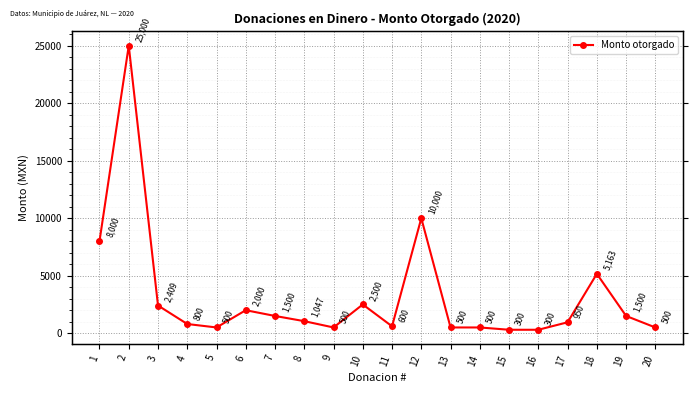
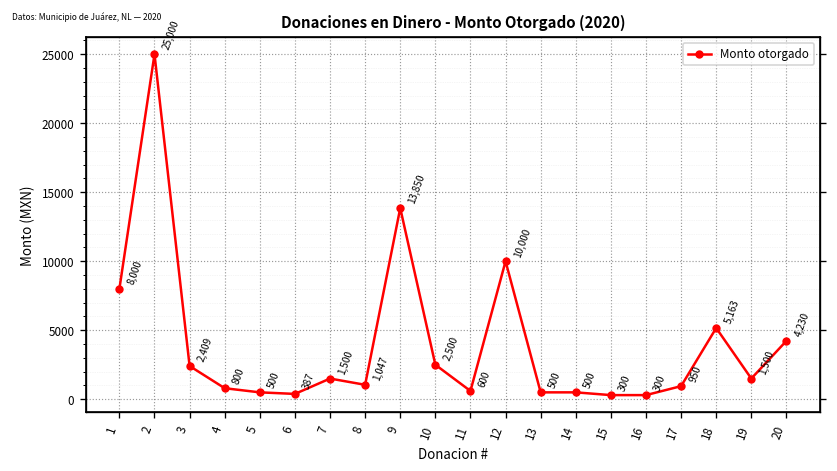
6: 2,000 -> 387
9: 500 -> 13,850
20: 500 -> 4,230
